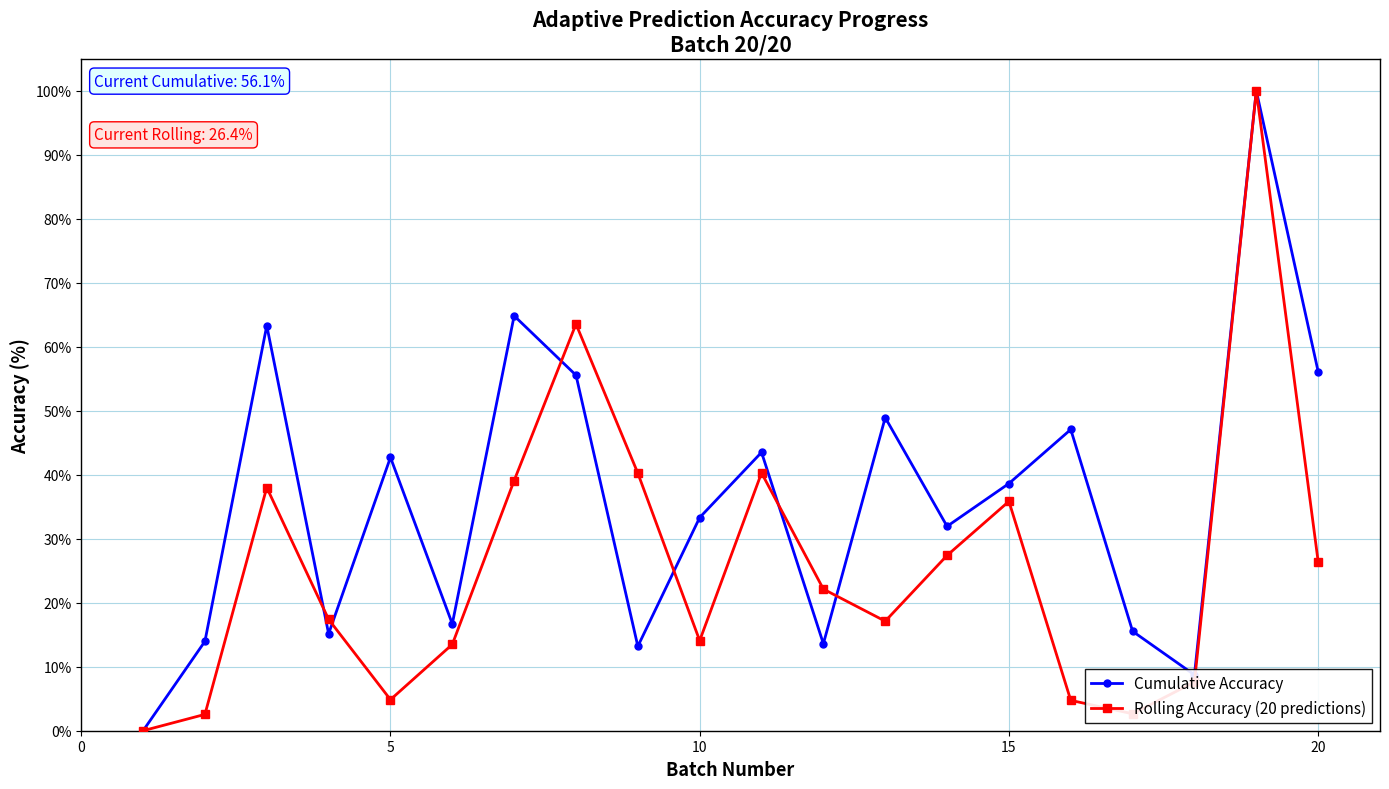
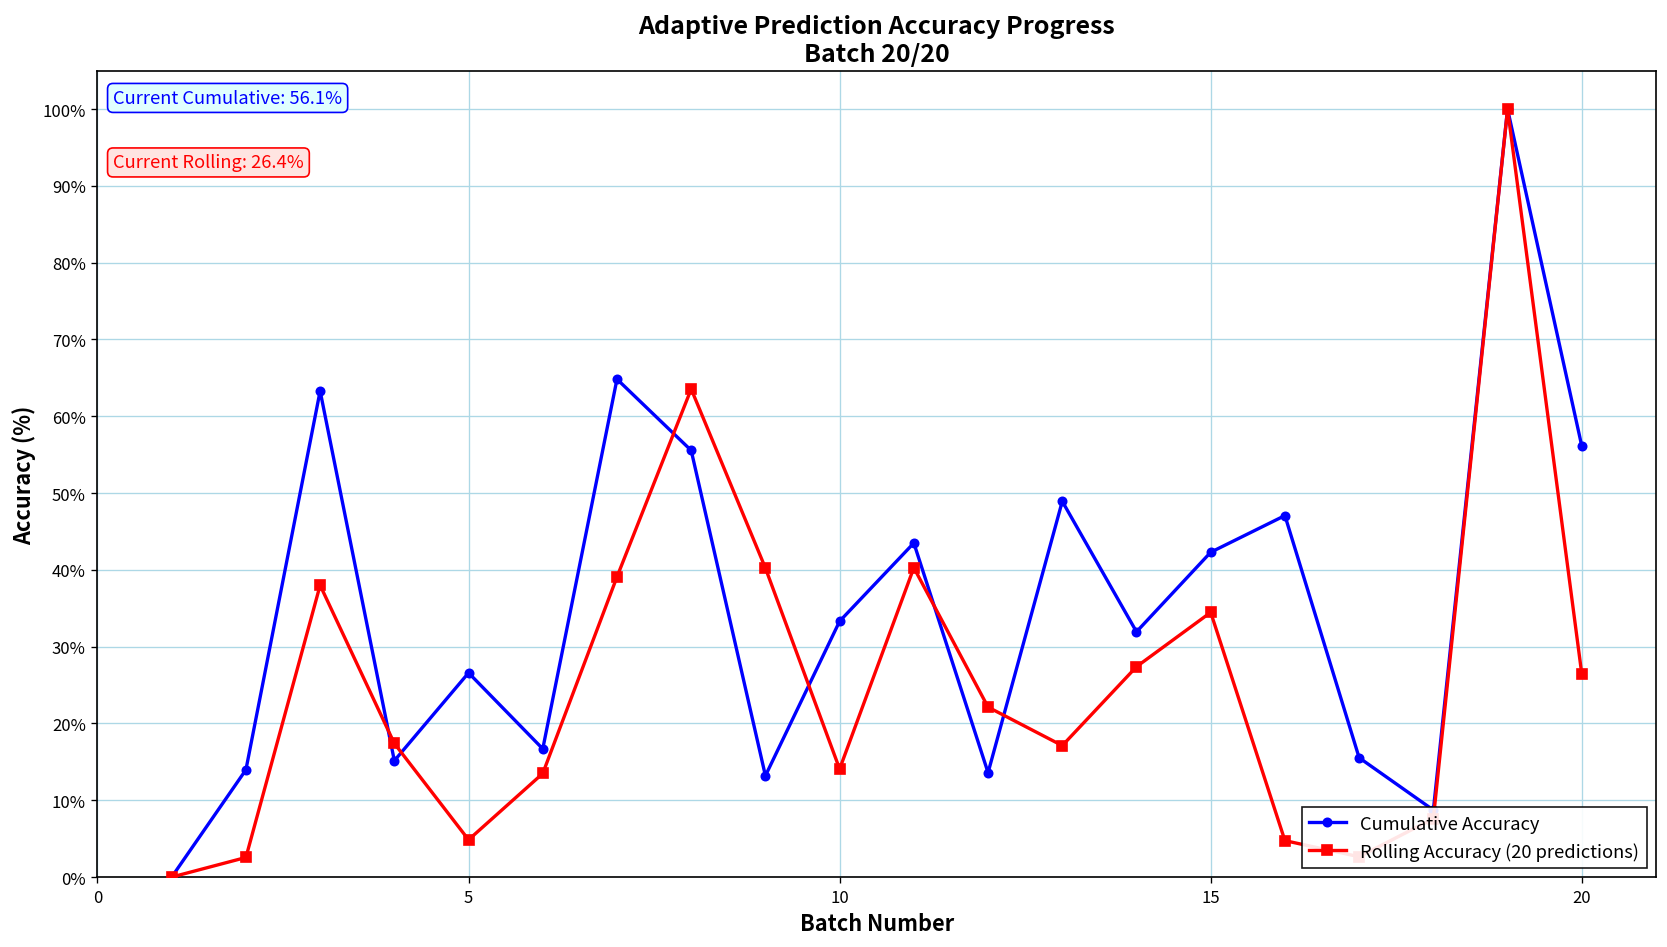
Cumulative Accuracy, 5: 43% -> 27%
Cumulative Accuracy, 15: 39% -> 42%
Rolling Accuracy (20 predictions), 15: 36% -> 34%
